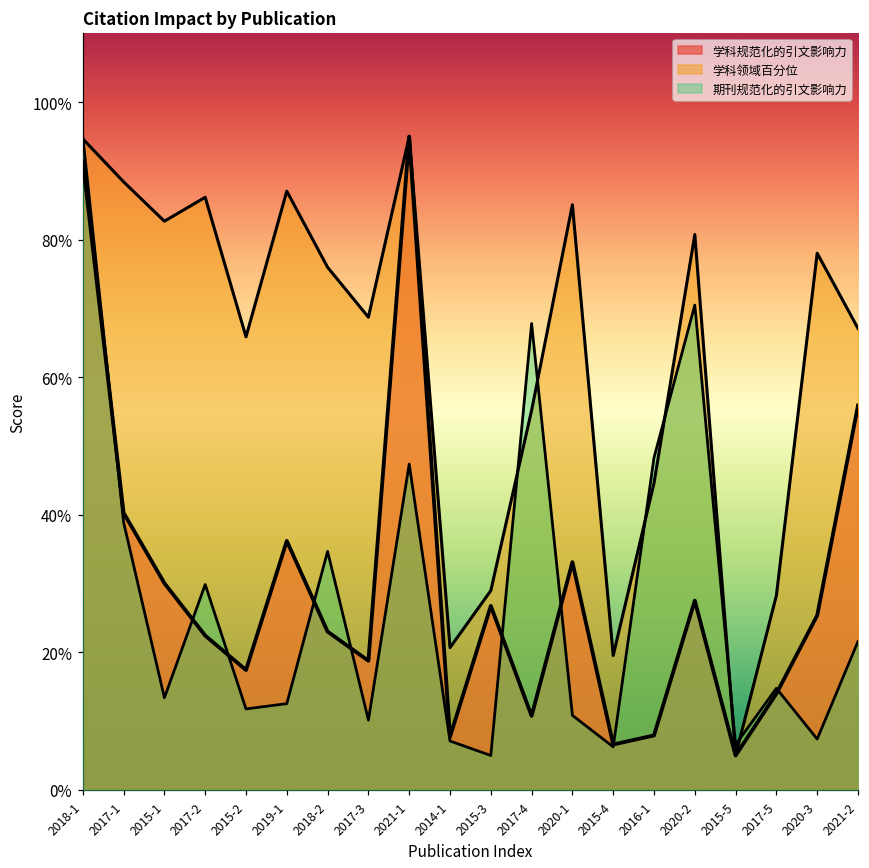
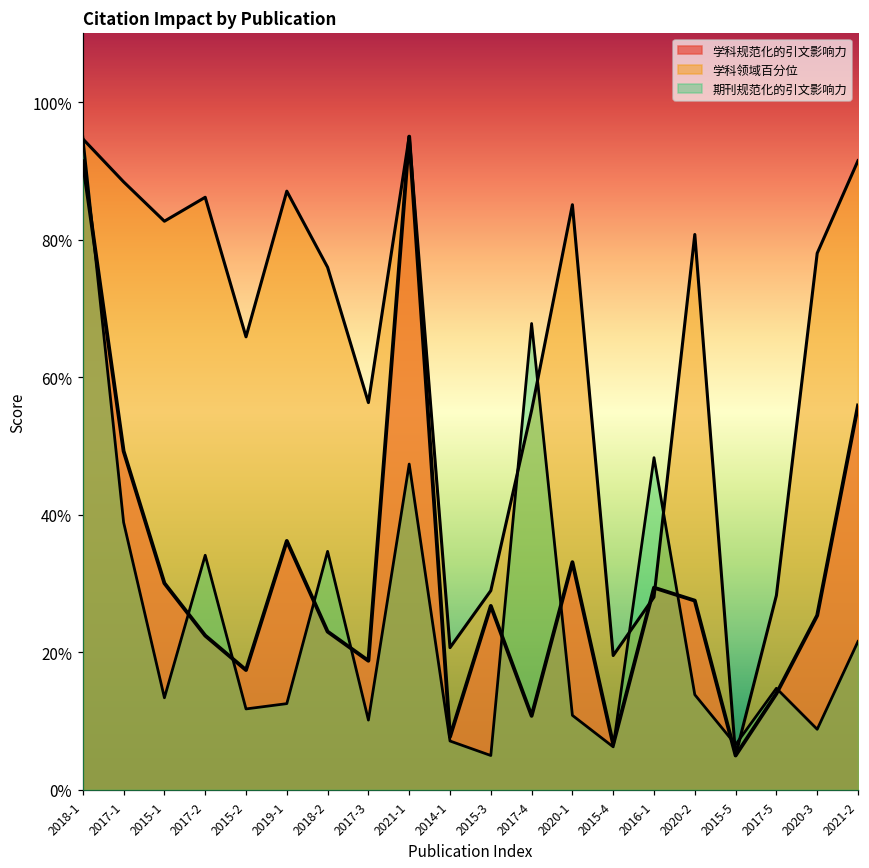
学科规范化的引文影响力, 2017-1: 40% -> 49%
期刊规范化的引文影响力, 2017-2: 30% -> 34%
学科领域百分位, 2017-3: 69% -> 56%
学科规范化的引文影响力, 2016-1: 8% -> 29%
学科领域百分位, 2016-1: 45% -> 28%
期刊规范化的引文影响力, 2020-2: 71% -> 14%
期刊规范化的引文影响力, 2020-3: 7% -> 9%
学科领域百分位, 2021-2: 67% -> 92%
